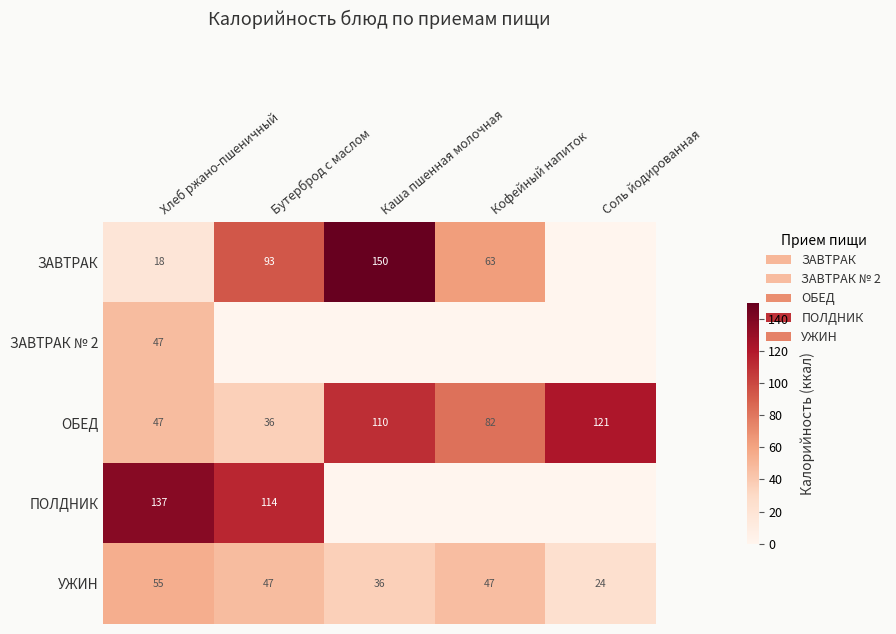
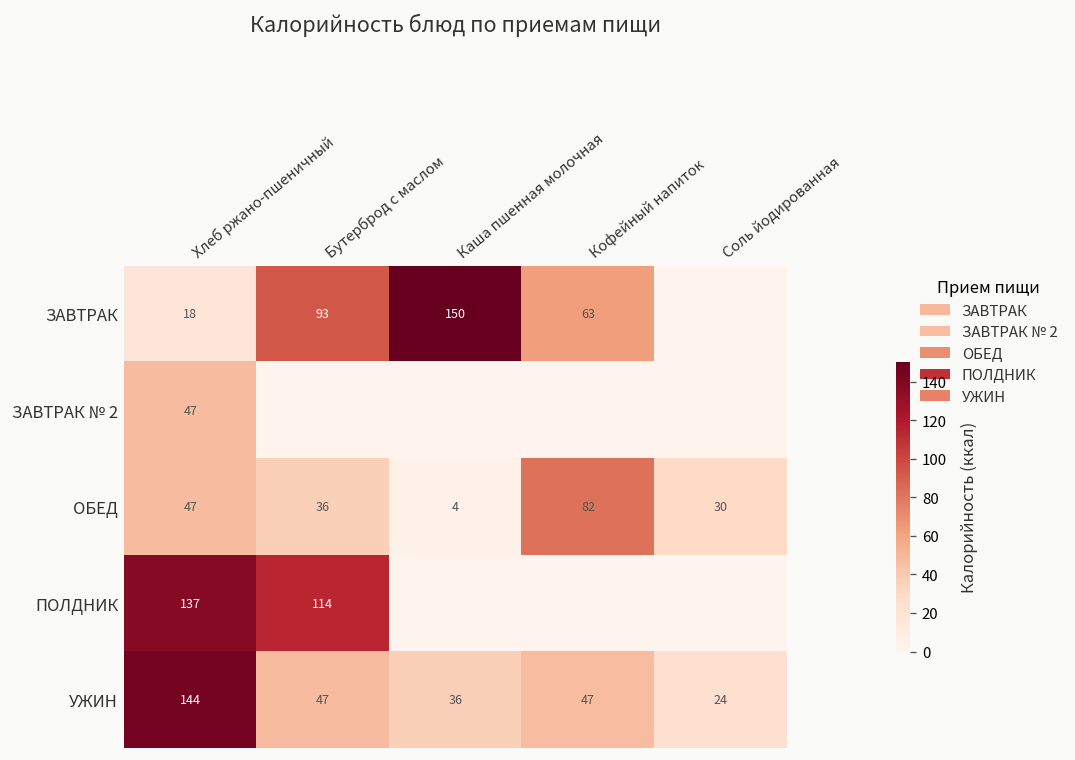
ОБЕД, Каша пшенная молочная: 110 -> 4
ОБЕД, Соль йодированная: 121 -> 30
УЖИН, Хлеб ржано-пшеничный: 55 -> 144
